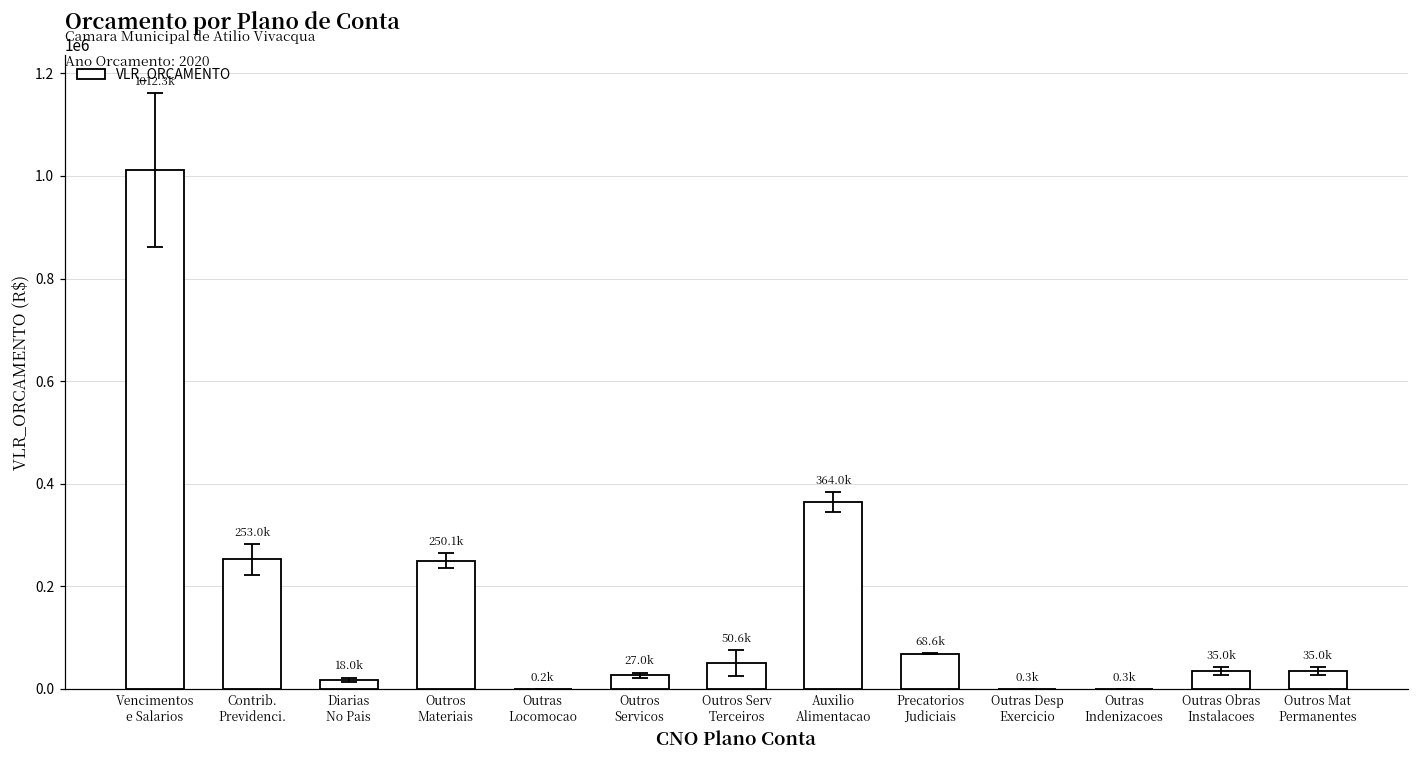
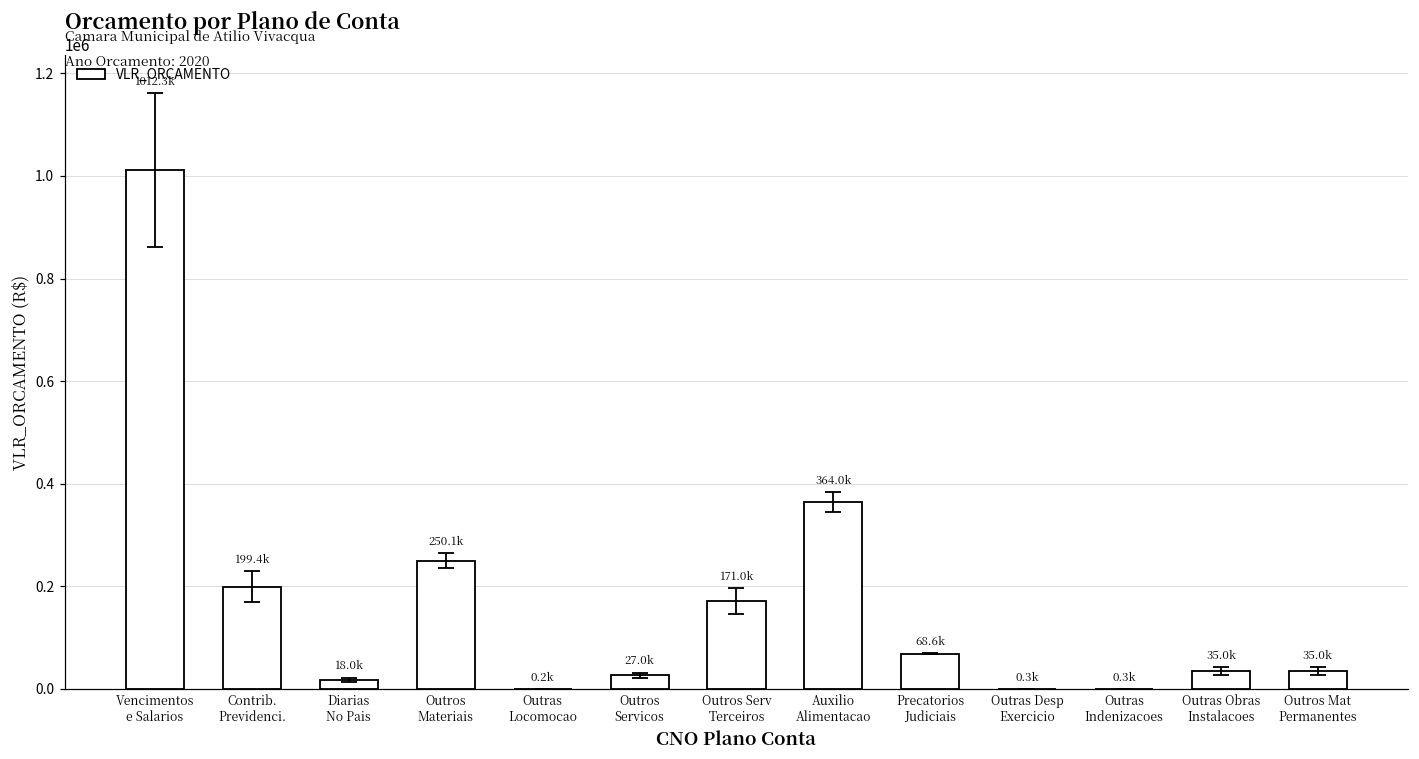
VLR_ORCAMENTO, Contrib. Previdenci.: 253.0k -> 199.4k
VLR_ORCAMENTO, Outros Serv Terceiros: 50.6k -> 171.0k
